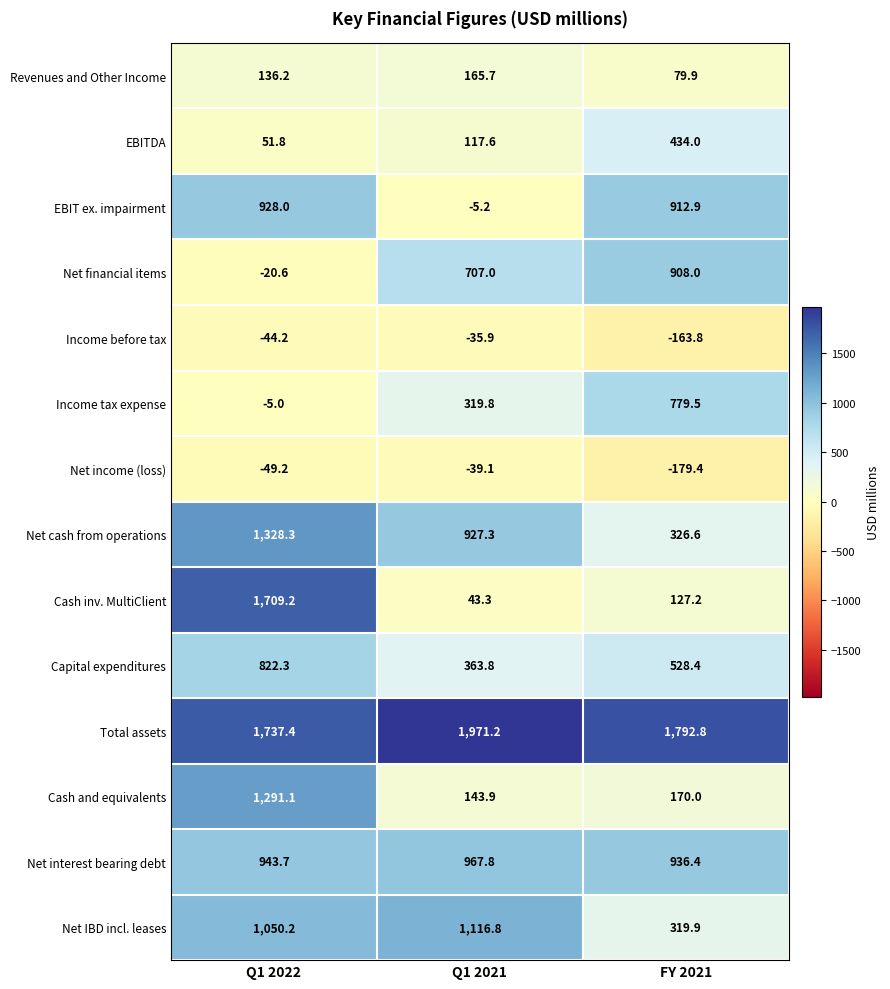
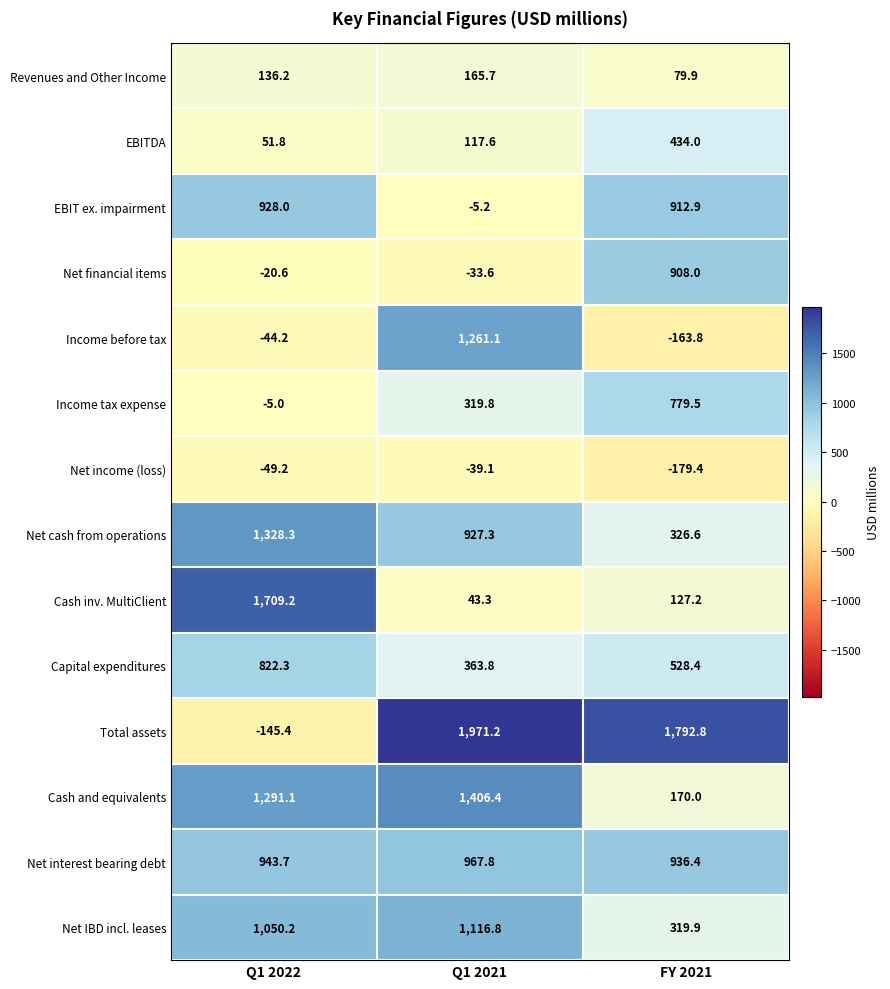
Net financial items, Q1 2021: 707.0 -> -33.6
Income before tax, Q1 2021: -35.9 -> 1,261.1
Total assets, Q1 2022: 1,737.4 -> -145.4
Cash and equivalents, Q1 2021: 143.9 -> 1,406.4
